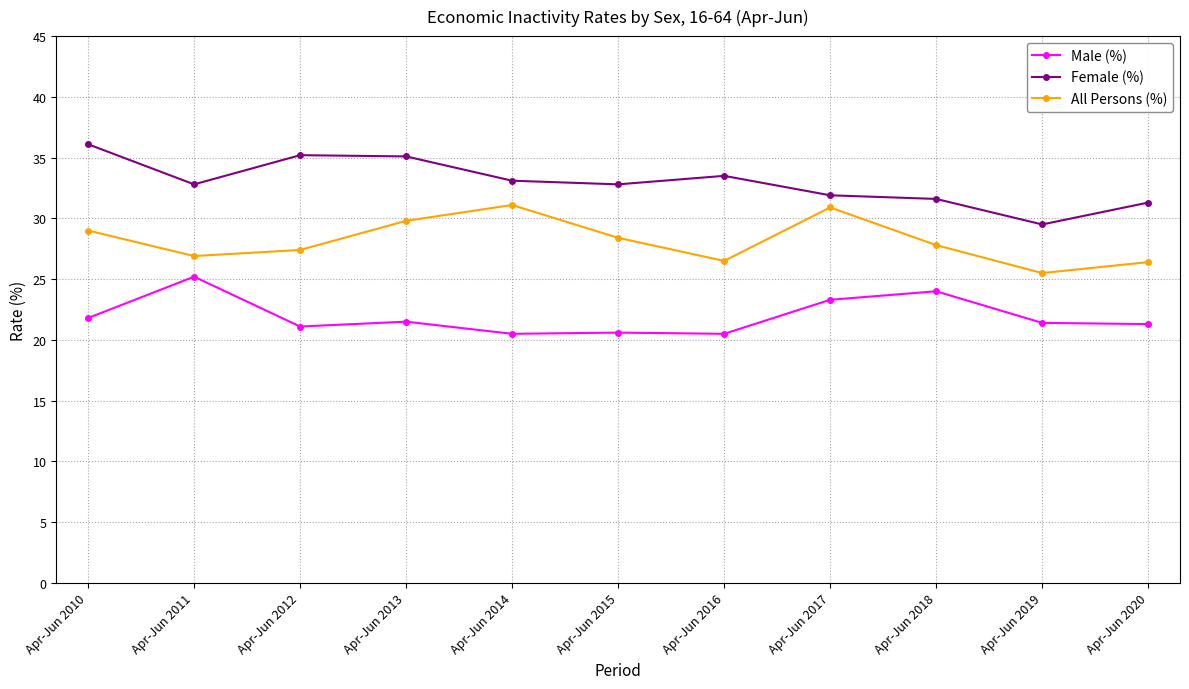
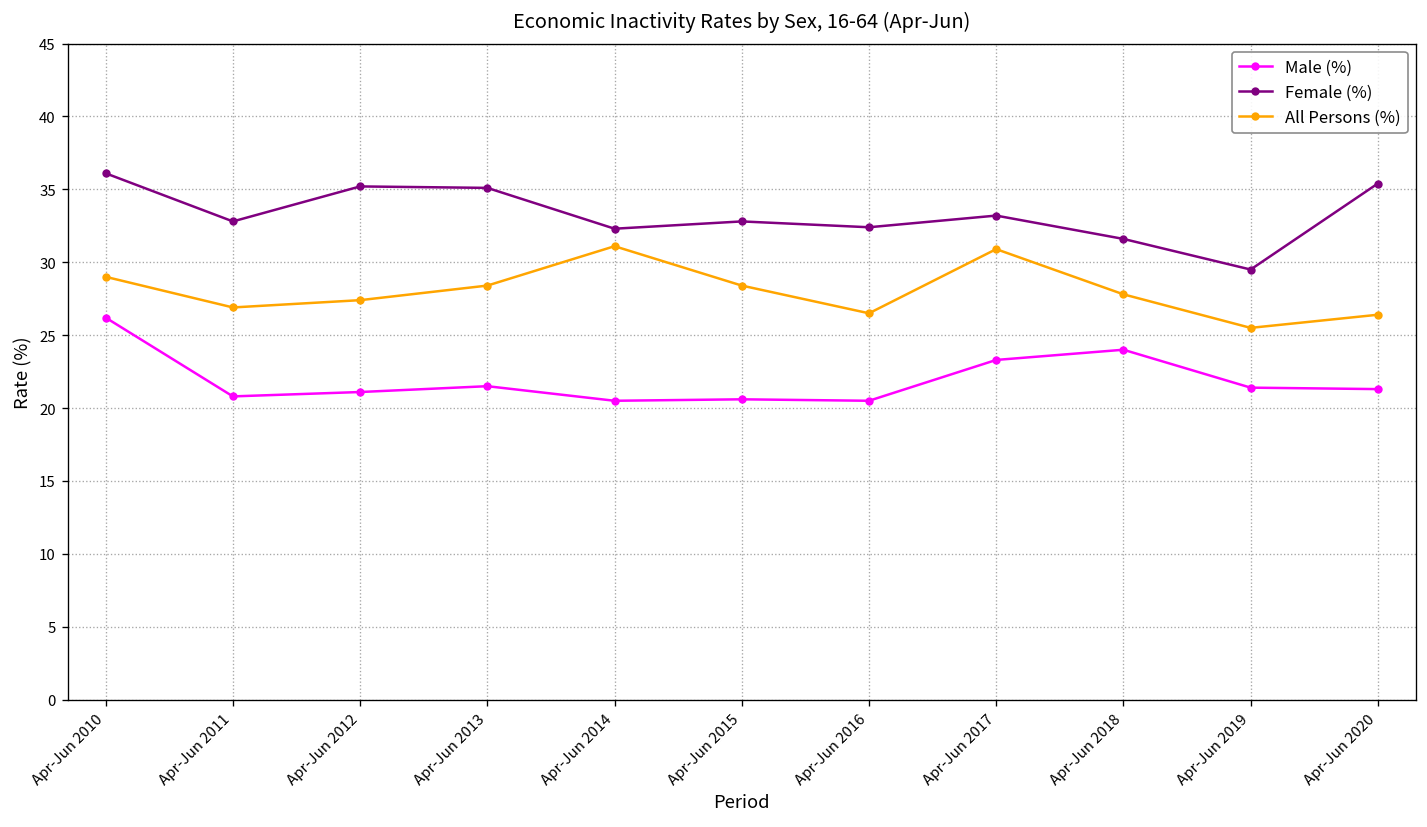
Male (%), Apr-Jun 2010: 21.8 -> 26.2
Male (%), Apr-Jun 2011: 25.2 -> 20.8
All Persons (%), Apr-Jun 2013: 29.8 -> 28.4
Female (%), Apr-Jun 2014: 33.1 -> 32.3
Female (%), Apr-Jun 2016: 33.5 -> 32.4
Female (%), Apr-Jun 2017: 31.9 -> 33.2
Female (%), Apr-Jun 2020: 31.3 -> 35.4
